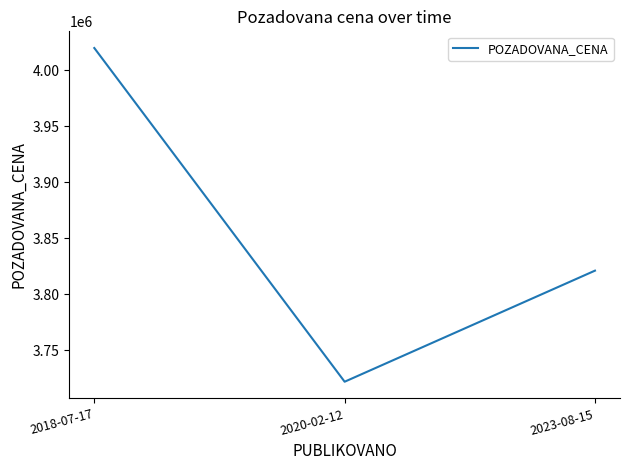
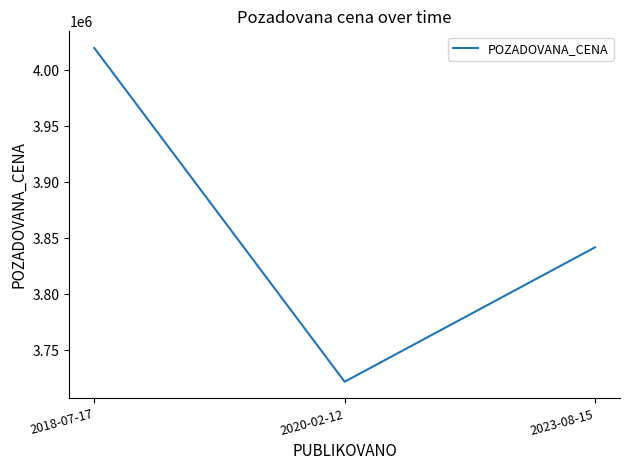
2023-08-15: 3821000 -> 3842000
